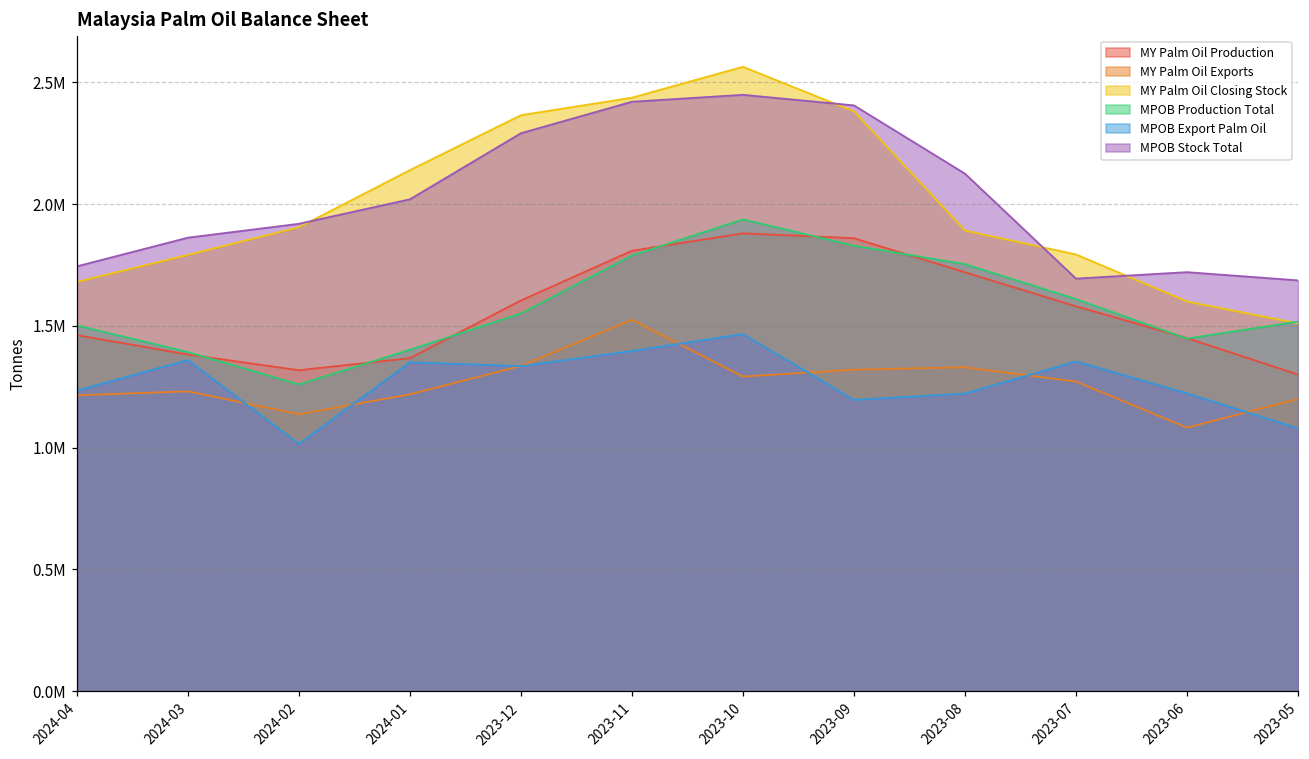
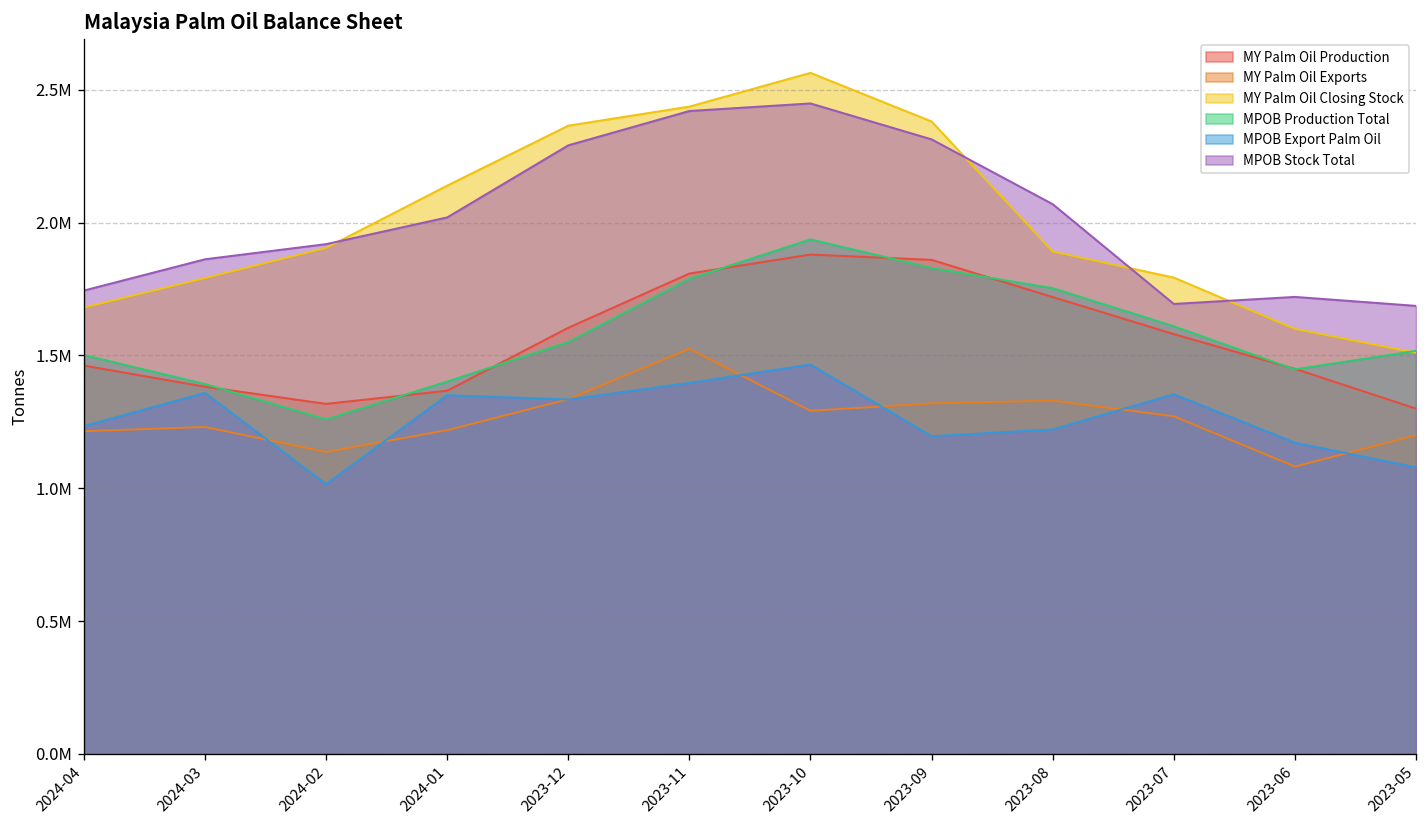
MPOB Stock Total, 2023-09: 2410000 -> 2310000
MPOB Stock Total, 2023-08: 2120000 -> 2070000
MPOB Export Palm Oil, 2023-06: 1220000 -> 1170000
